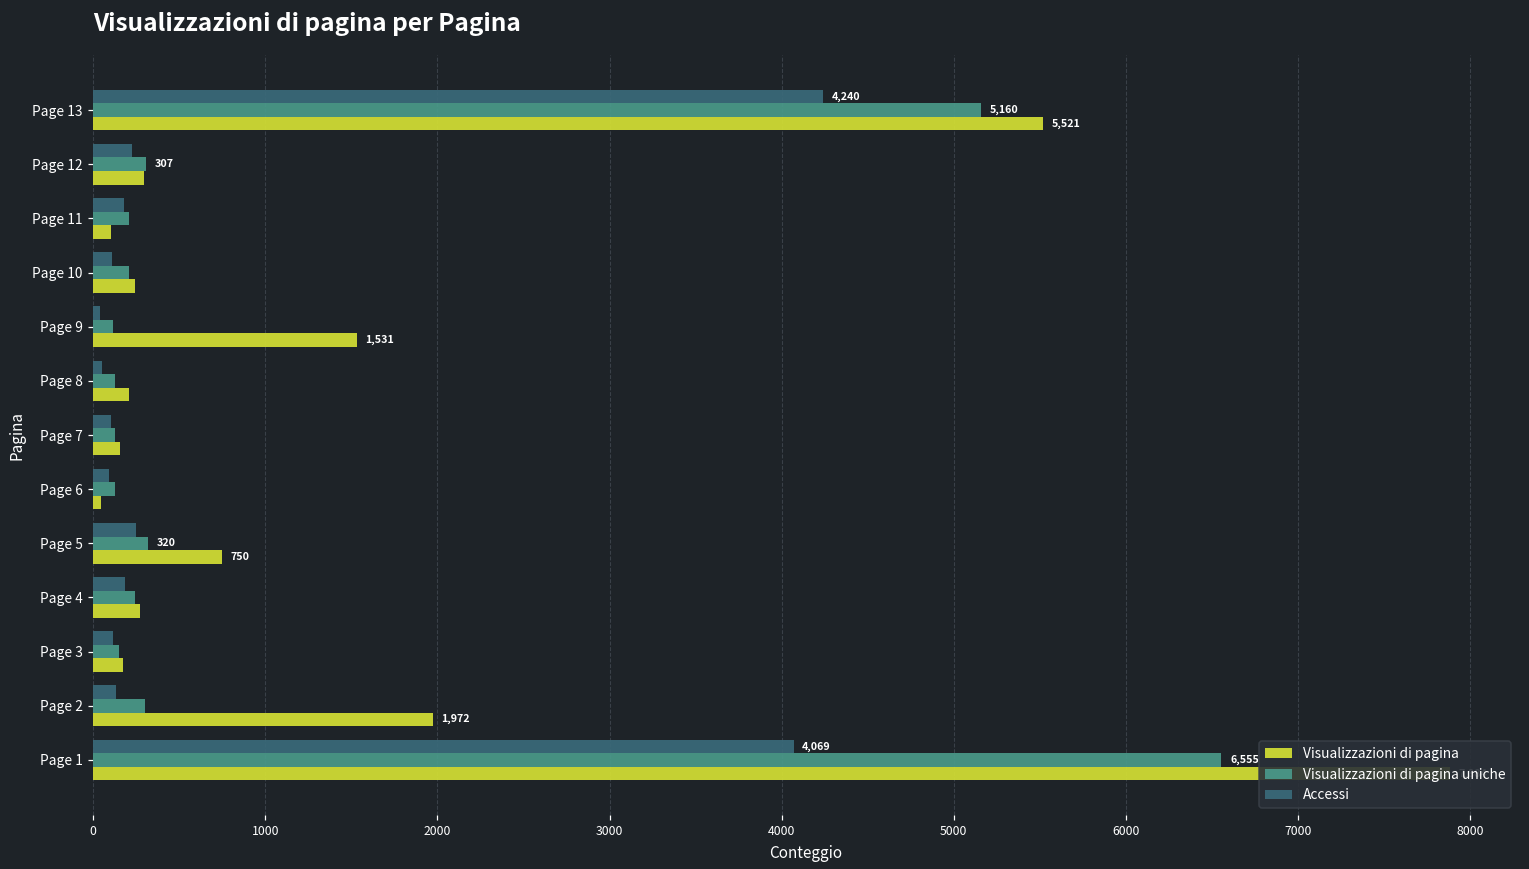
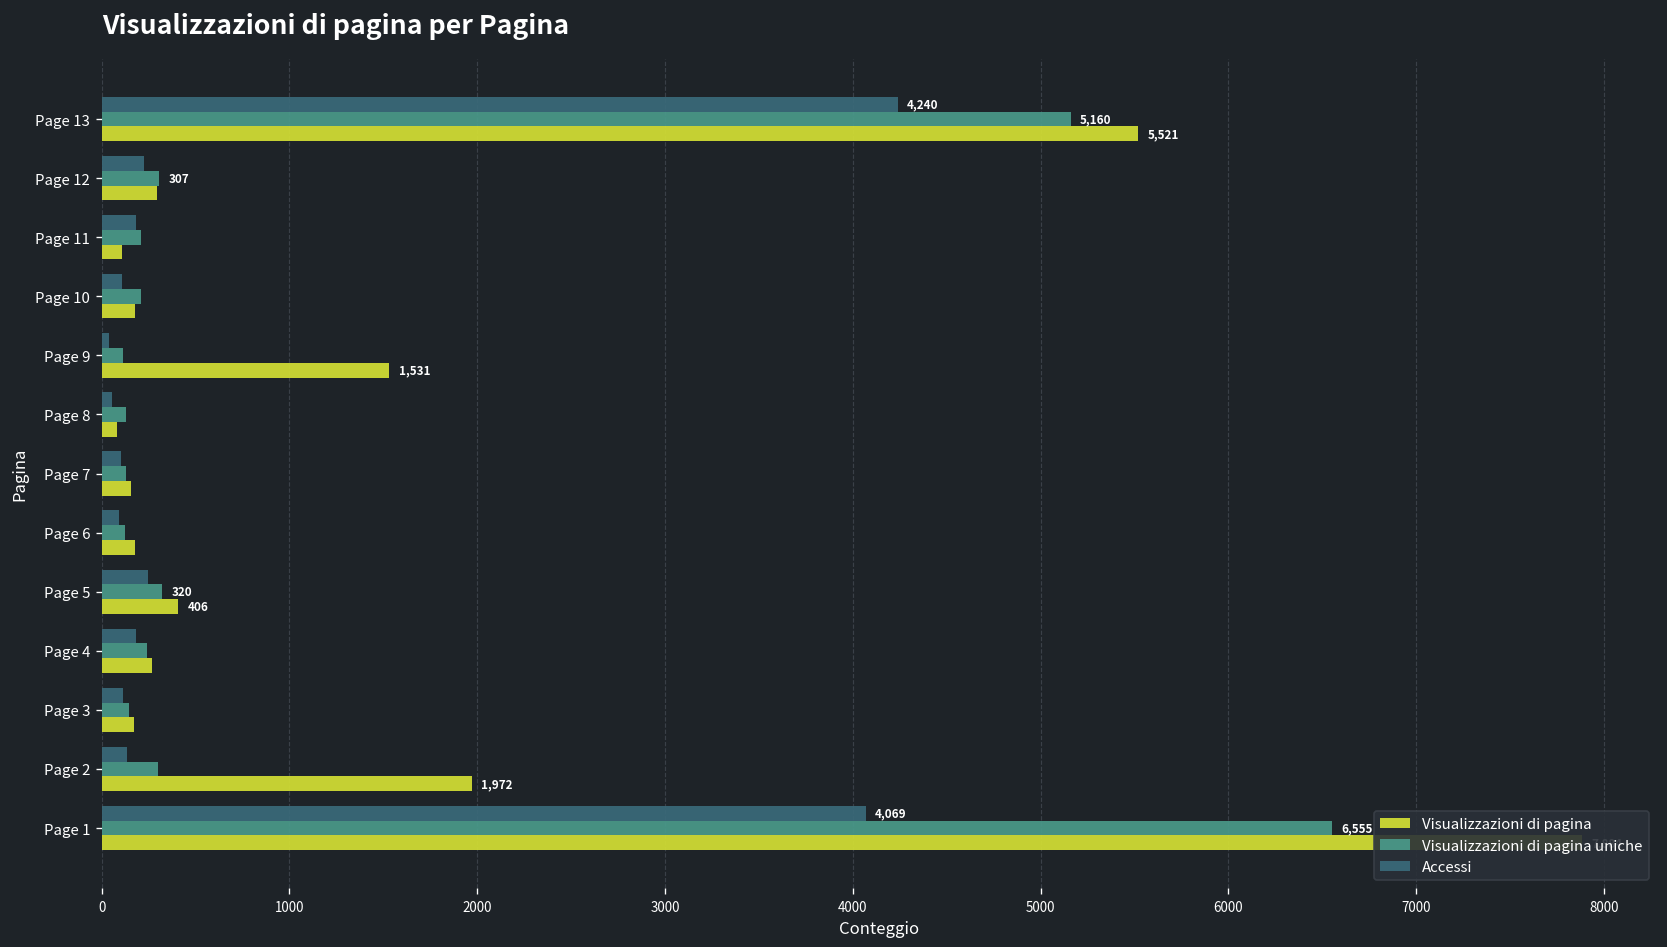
Visualizzazioni di pagina, Page 10: 240 -> 180
Visualizzazioni di pagina, Page 8: 210 -> 80
Visualizzazioni di pagina, Page 6: 50 -> 180
Visualizzazioni di pagina, Page 5: 750 -> 406
